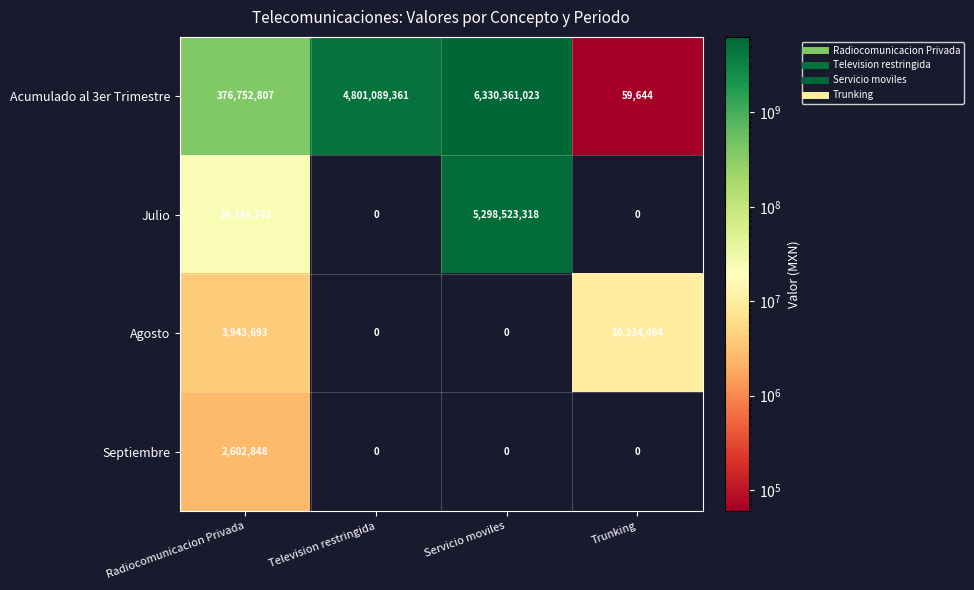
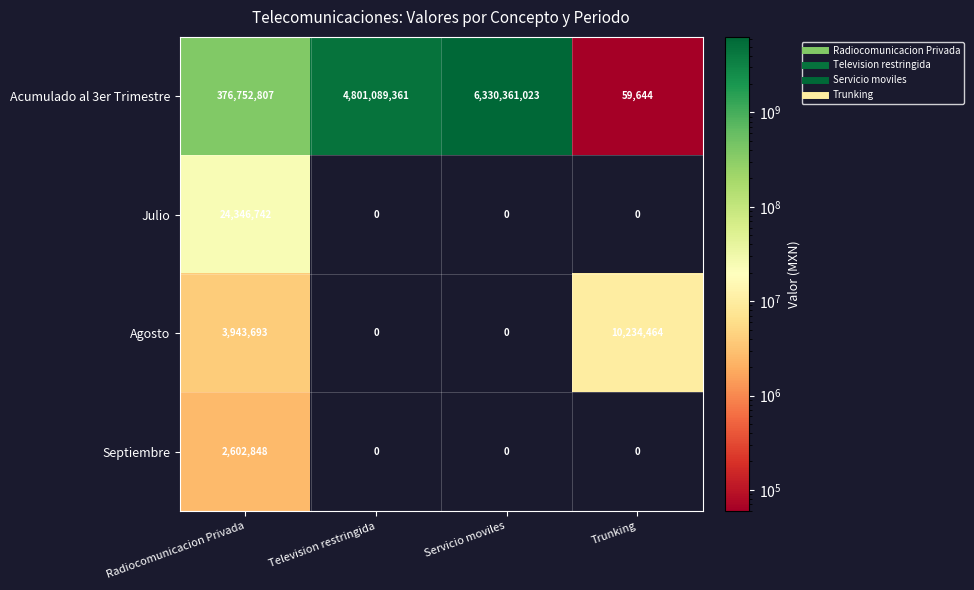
Julio, Servicio moviles: 5,298,523,318 -> 0
